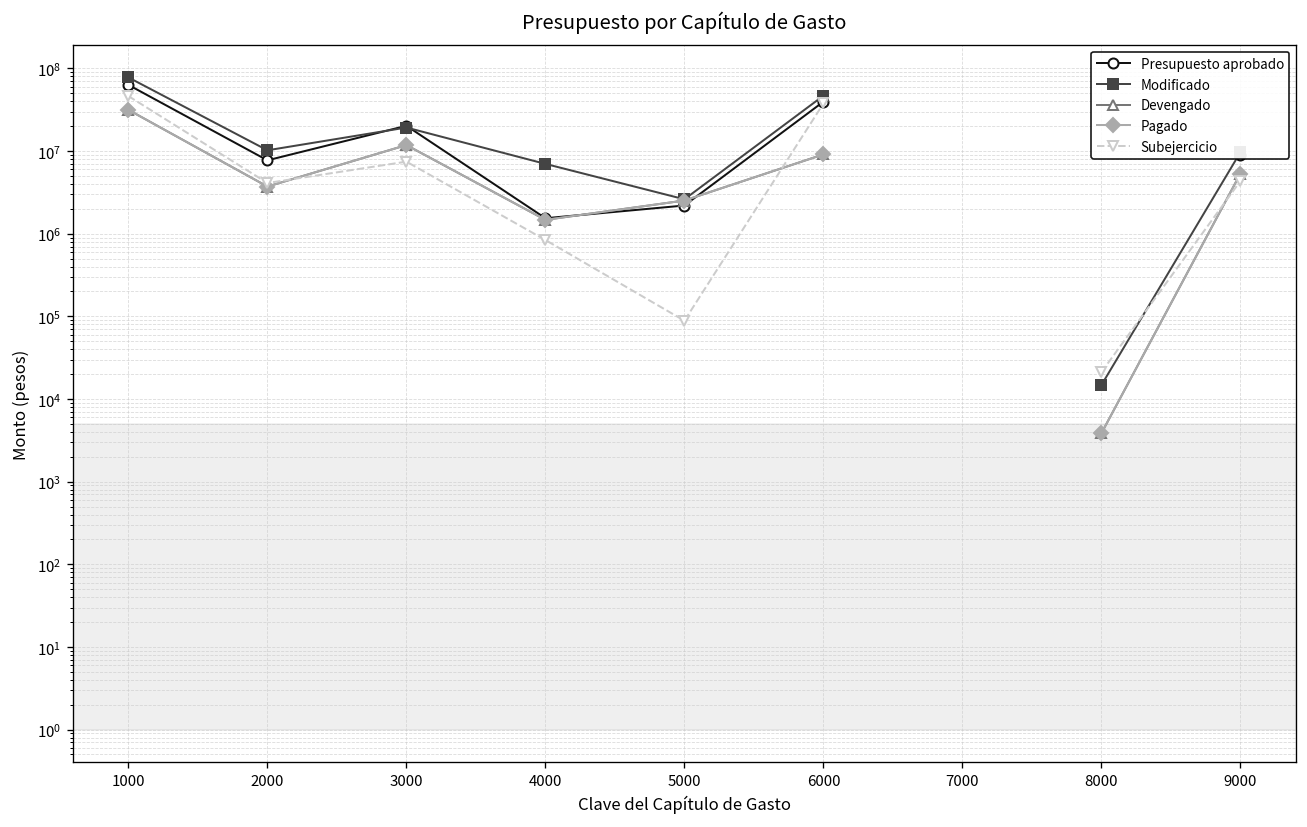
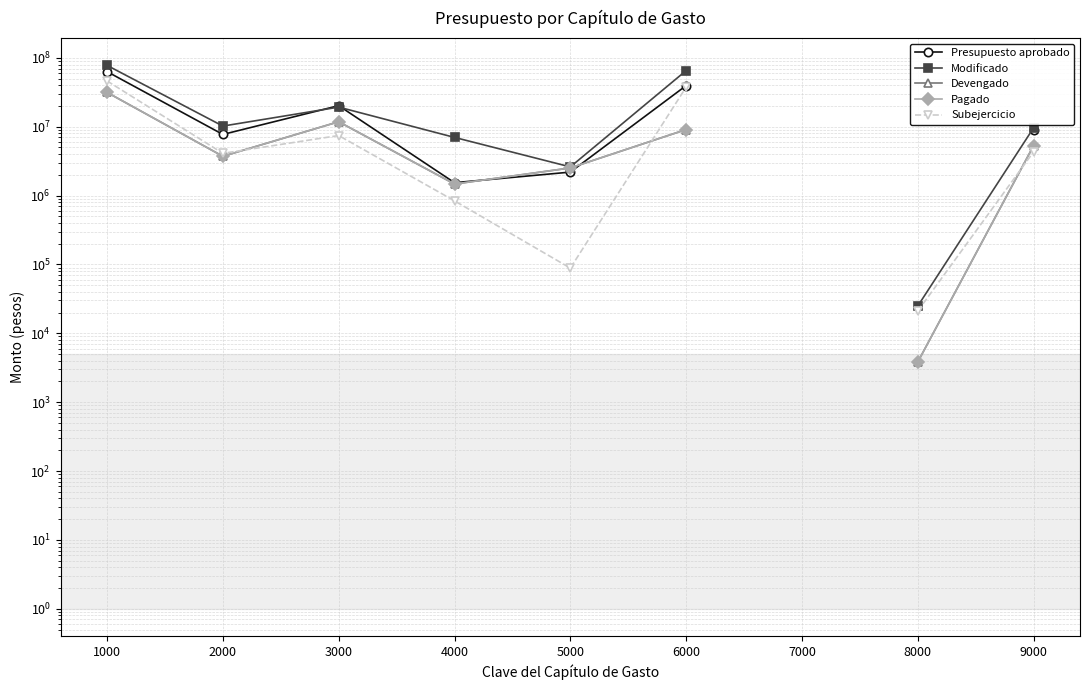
Modificado, 6000: 50000000 -> 70000000
Modificado, 8000: 15000 -> 25000
